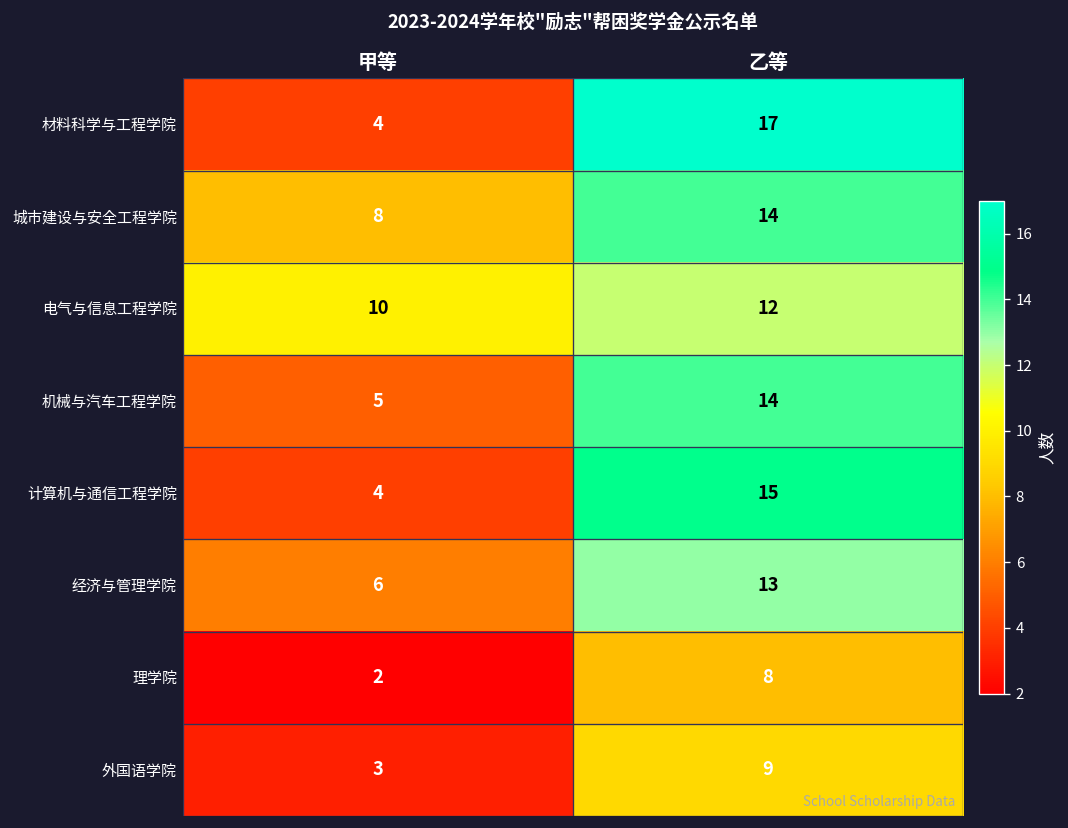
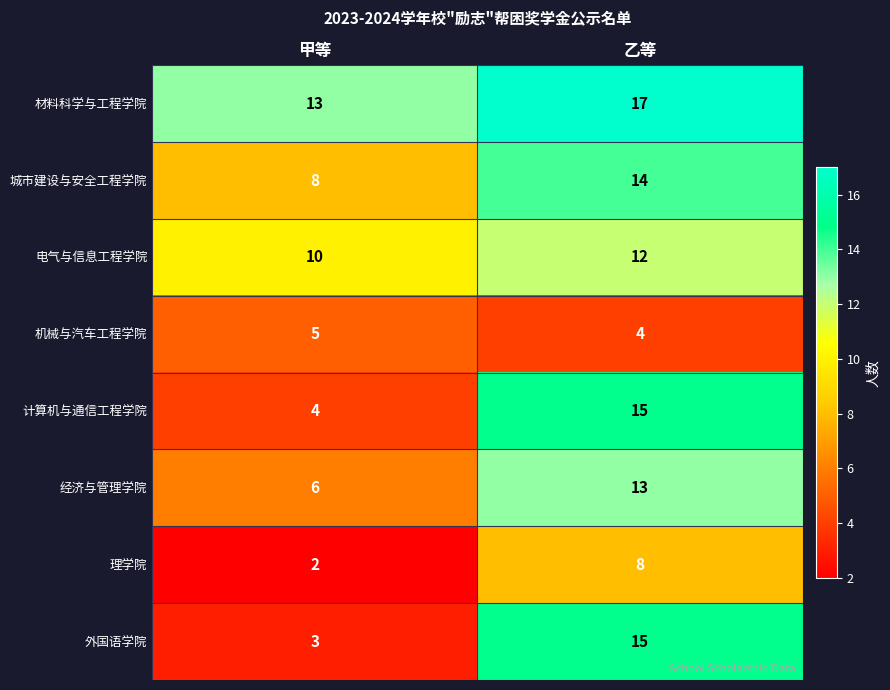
材料科学与工程学院, 甲等: 4 -> 13
机械与汽车工程学院, 乙等: 14 -> 4
外国语学院, 乙等: 9 -> 15
